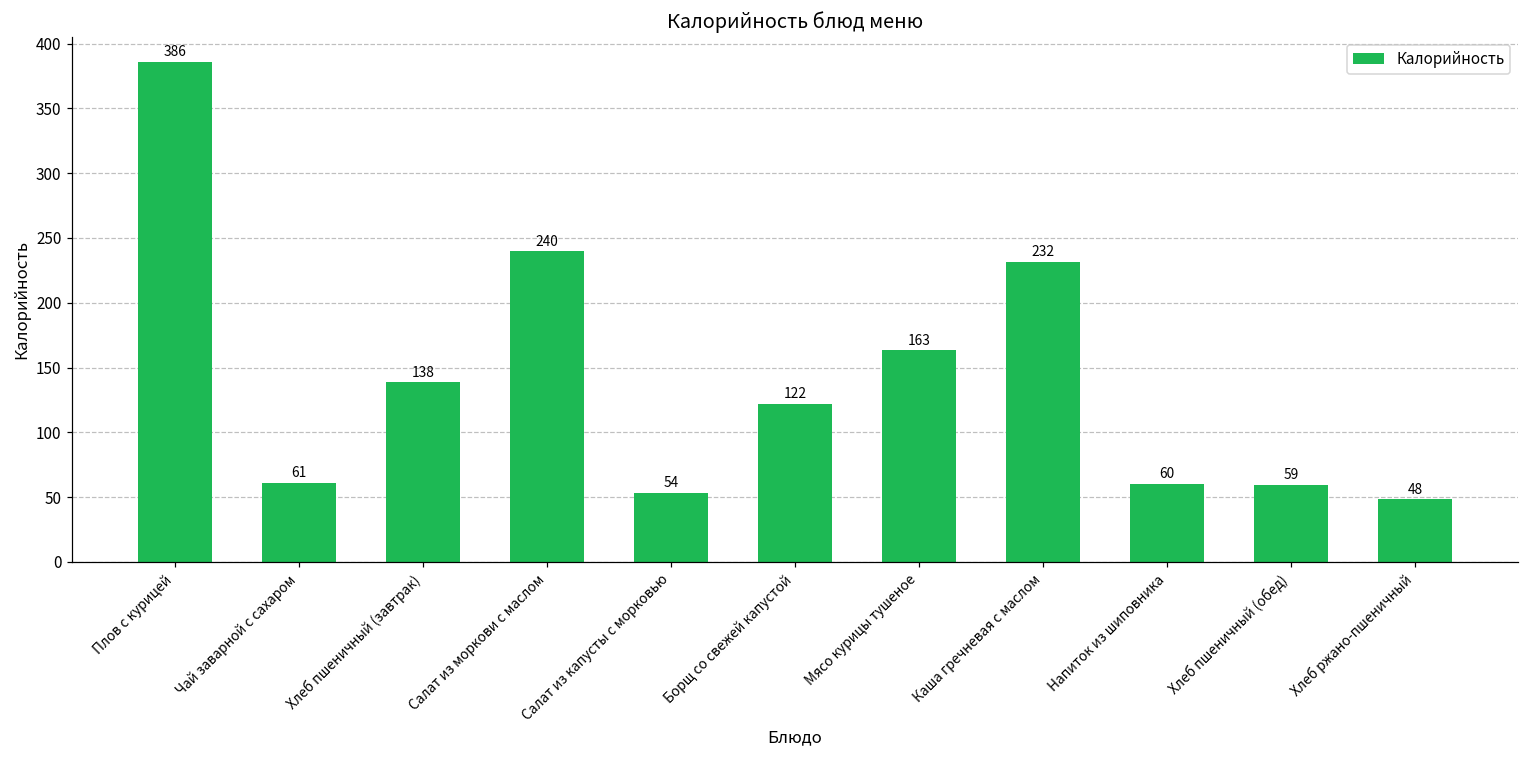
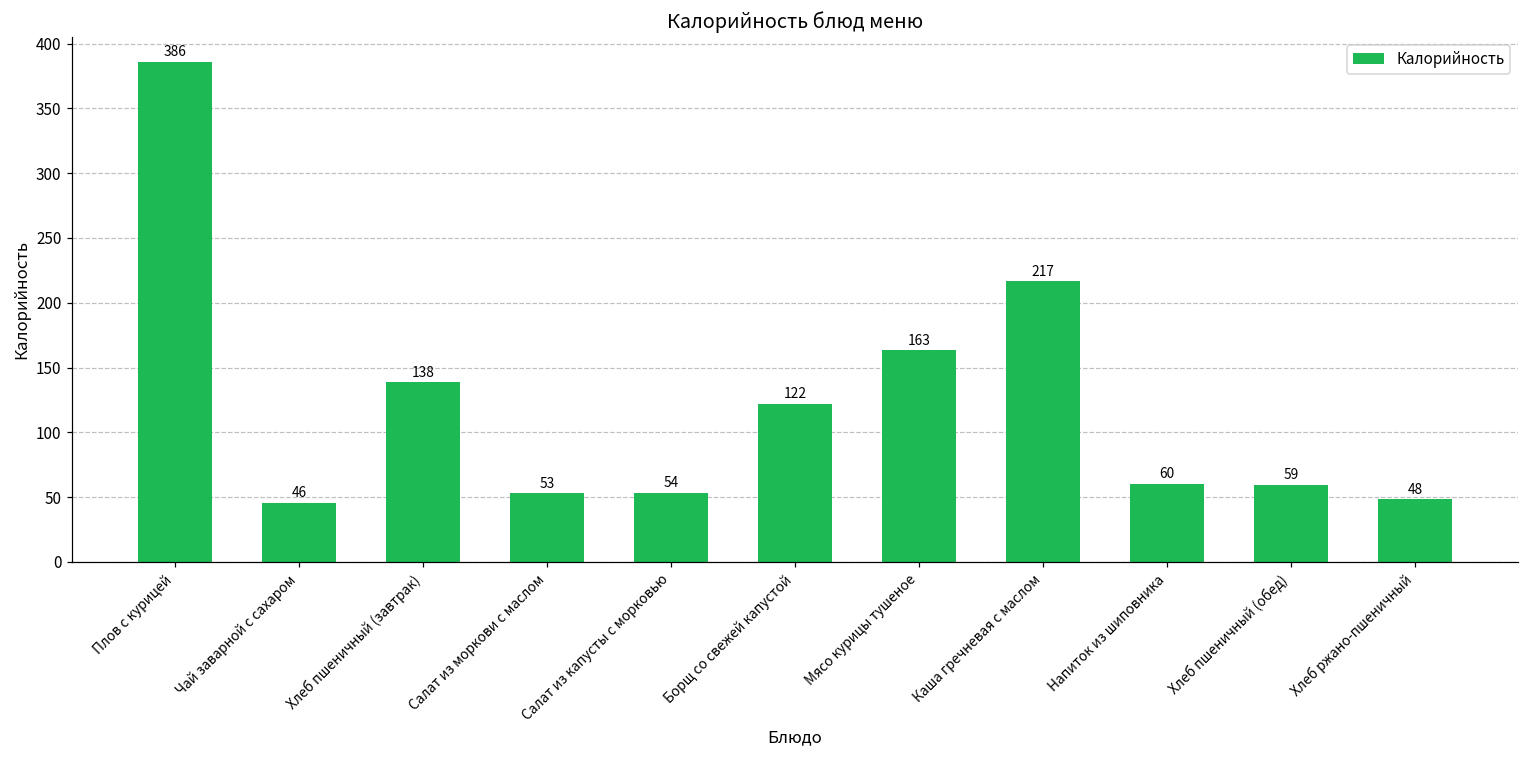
Чай заварной с сахаром: 61 -> 46
Салат из моркови с маслом: 240 -> 53
Каша гречневая с маслом: 232 -> 217
